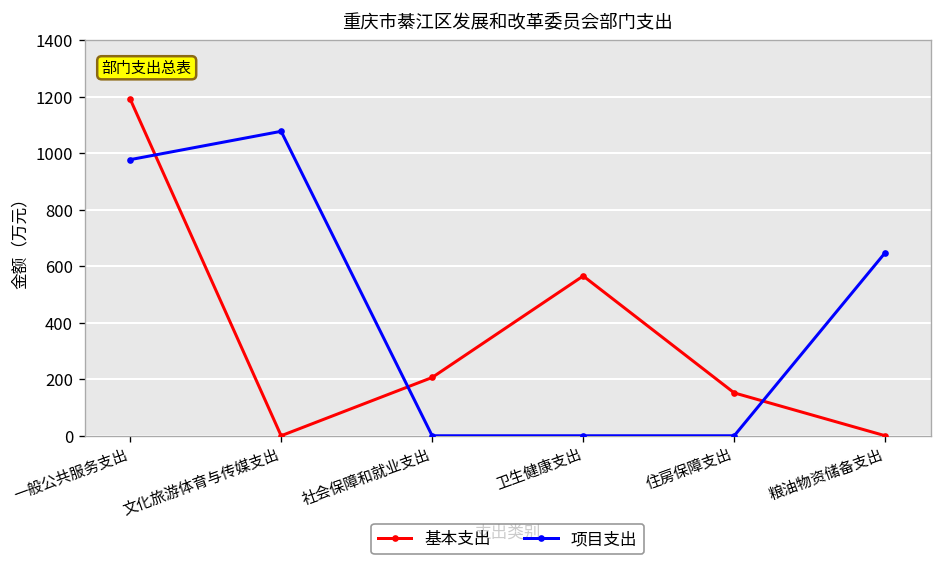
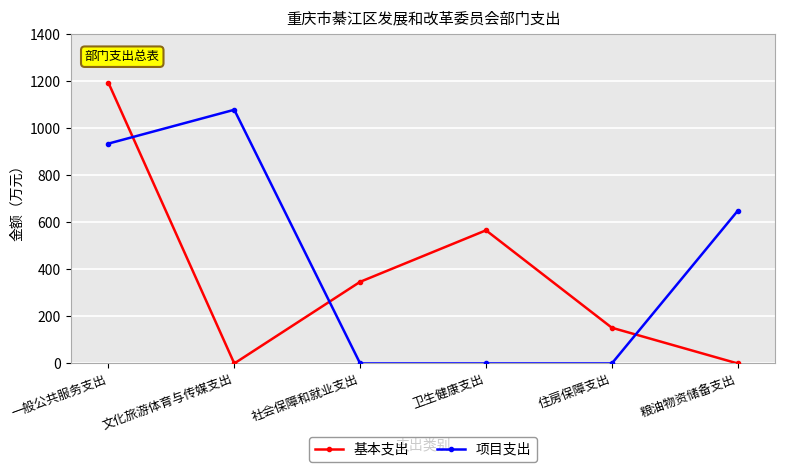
项目支出, 一般公共服务支出: 980 -> 930
基本支出, 社会保障和就业支出: 210 -> 350
